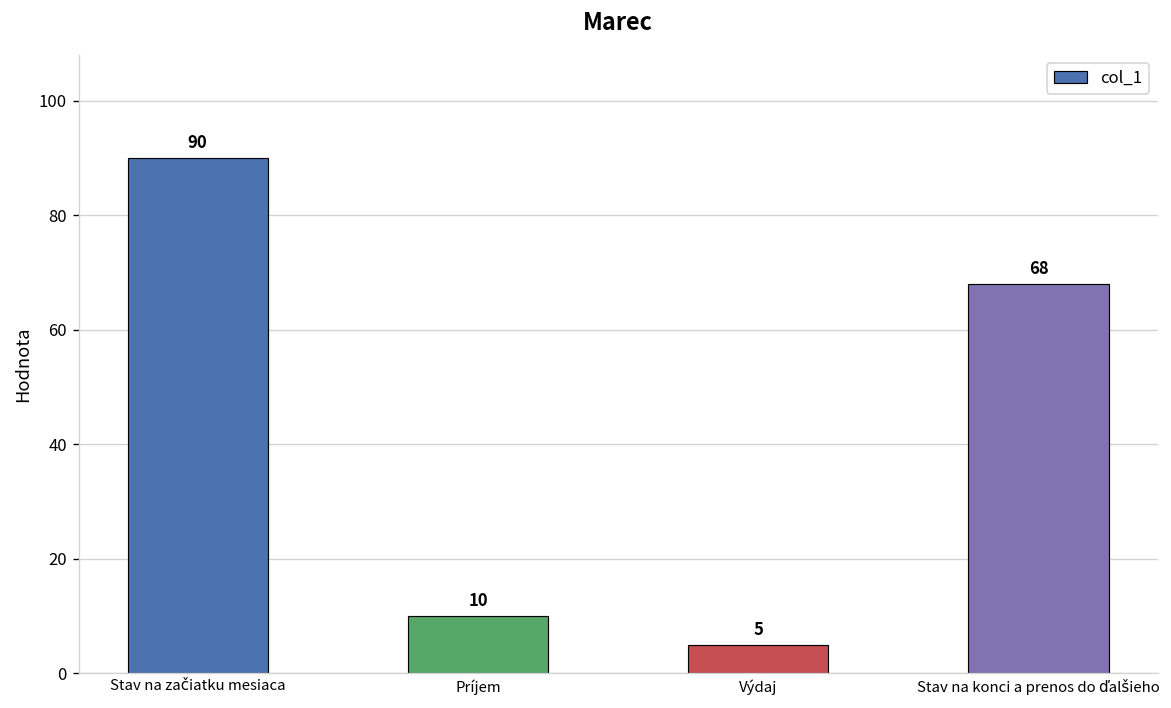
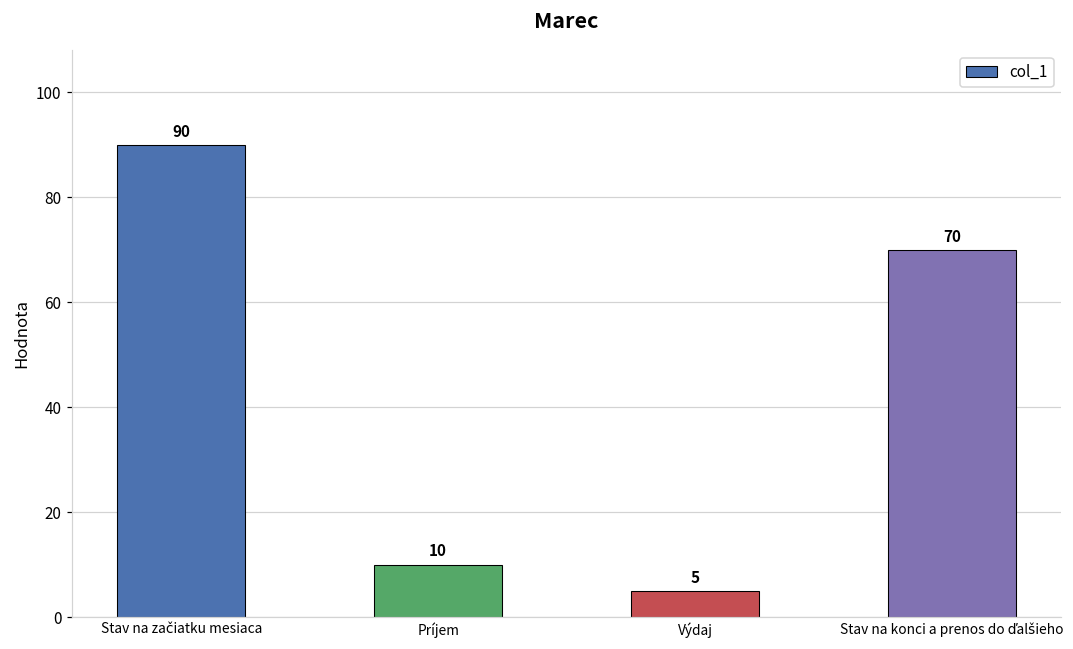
Stav na konci a prenos do ďalšieho: 68 -> 70
